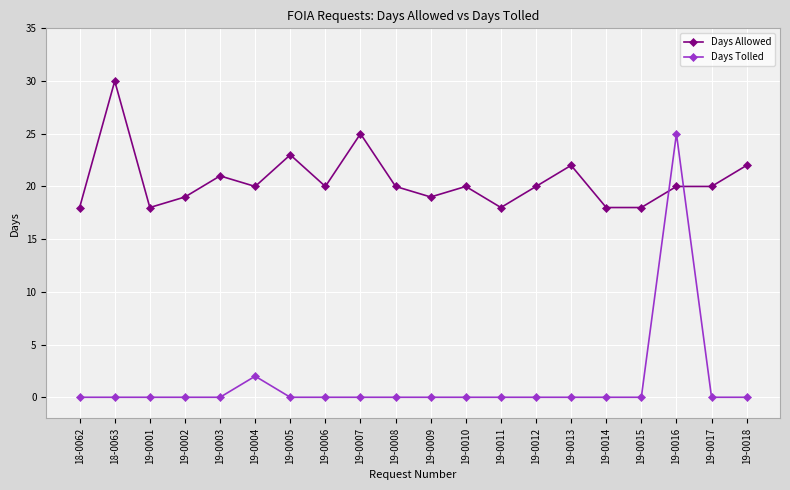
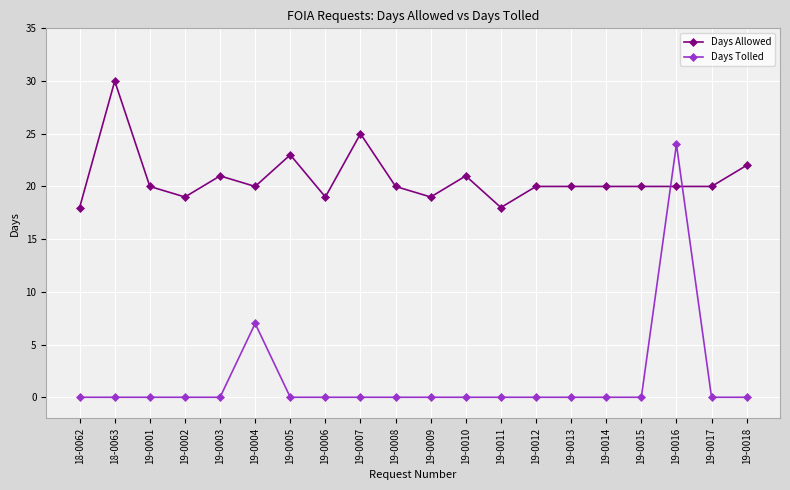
Days Allowed, 19-0001: 18 -> 20
Days Tolled, 19-0004: 2 -> 7
Days Allowed, 19-0006: 20 -> 19
Days Allowed, 19-0010: 20 -> 21
Days Allowed, 19-0013: 22 -> 20
Days Allowed, 19-0014: 18 -> 20
Days Allowed, 19-0015: 18 -> 20
Days Tolled, 19-0016: 25 -> 24
